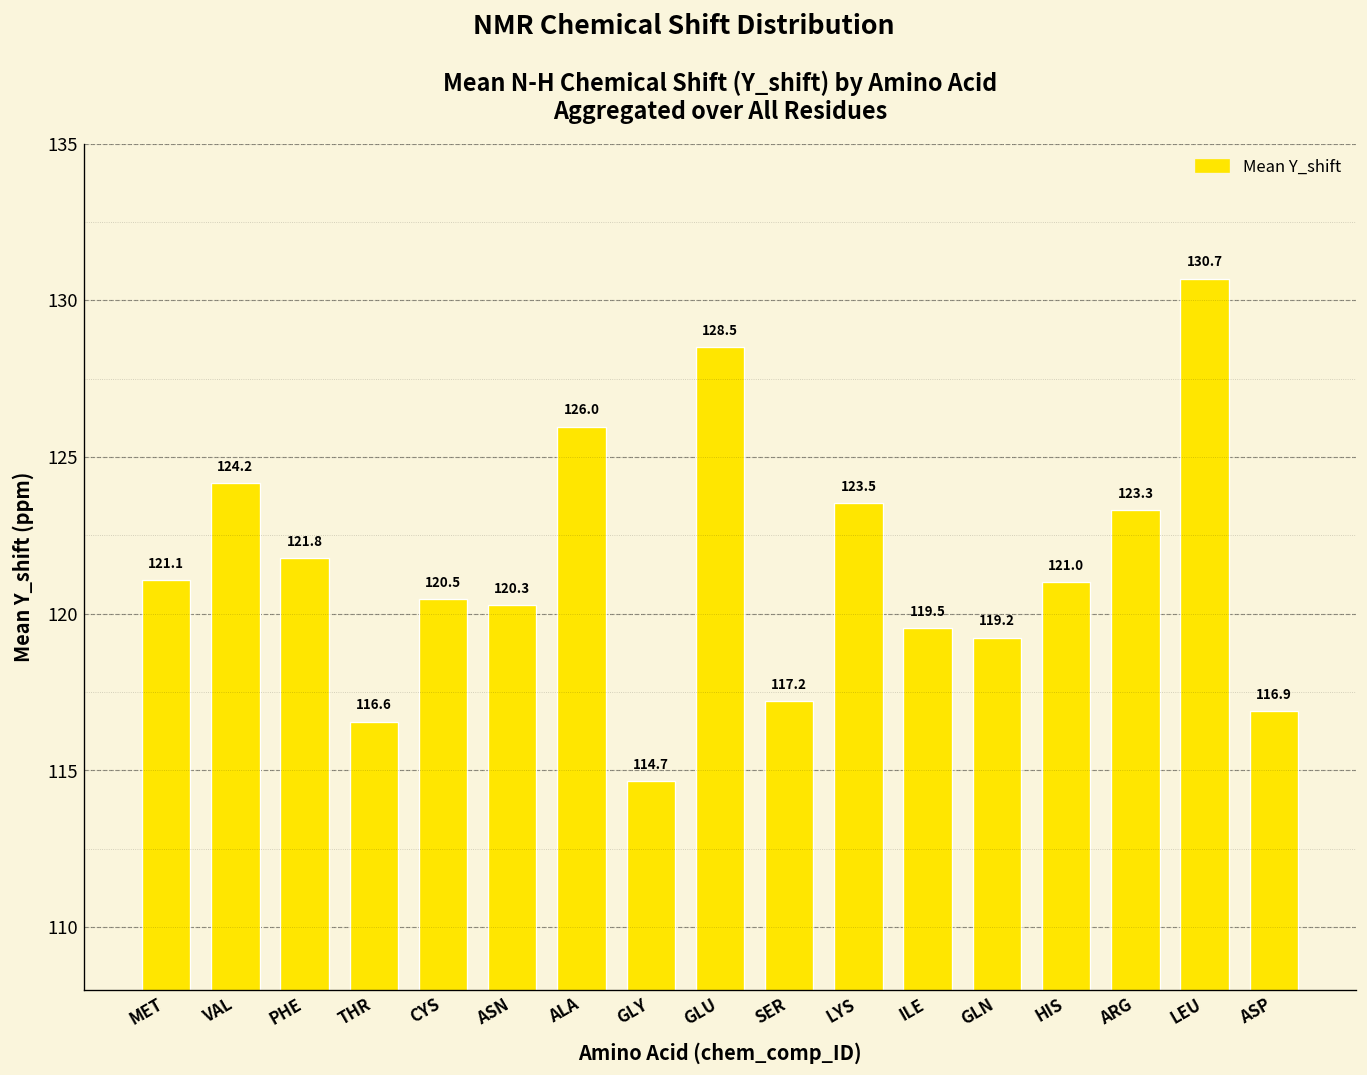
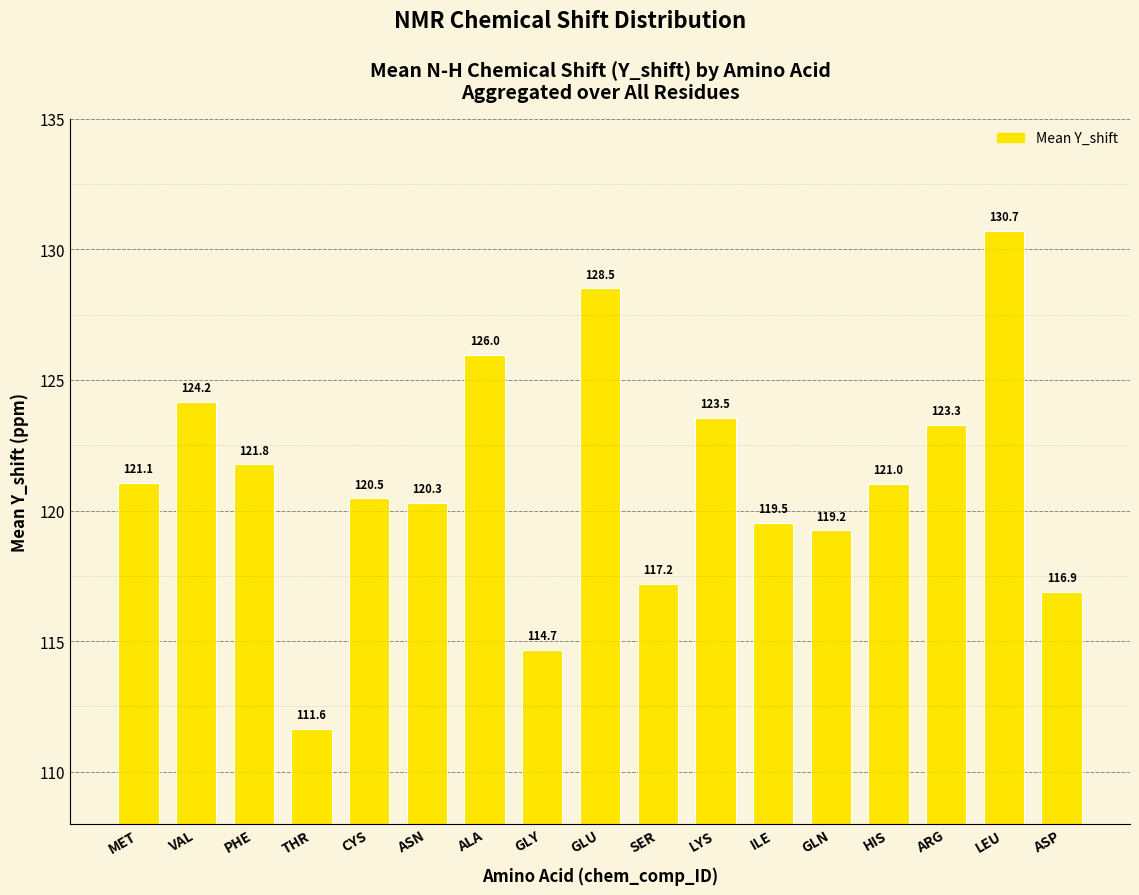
THR: 116.6 -> 111.6
